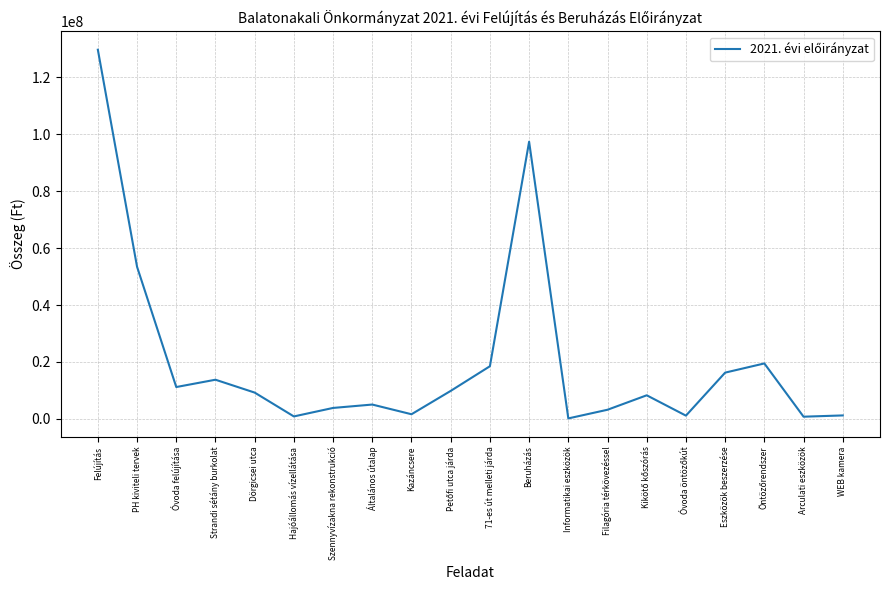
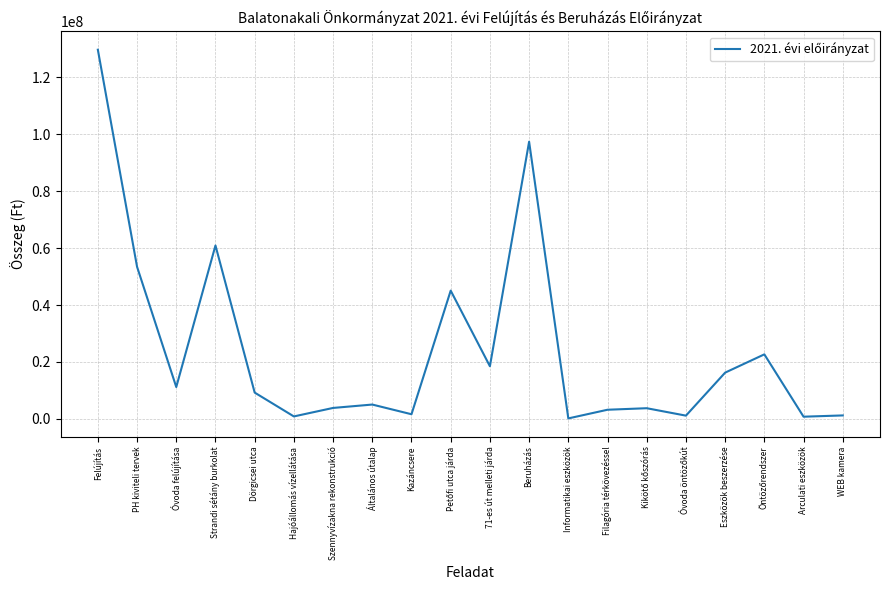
Strandi sétány burkolat: 14000000 -> 61000000
Petőfi utca járda: 10000000 -> 45000000
Kikötő kőszórás: 8000000 -> 4000000
Öntözőrendszer: 19000000 -> 23000000
